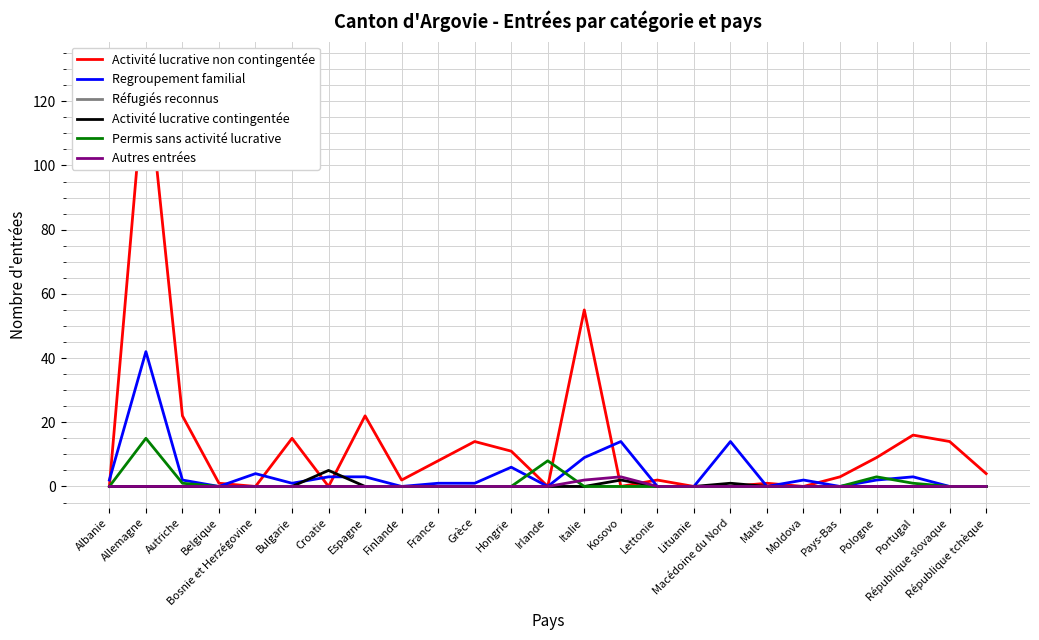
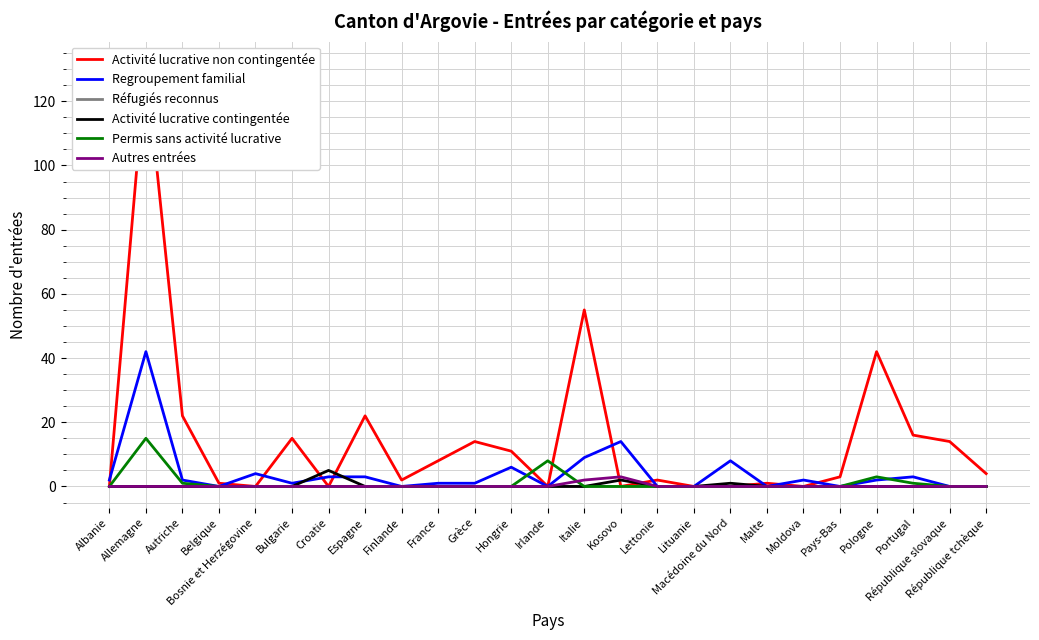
Regroupement familial, Macédoine du Nord: 14 -> 8
Activité lucrative non contingentée, Pologne: 9 -> 42
